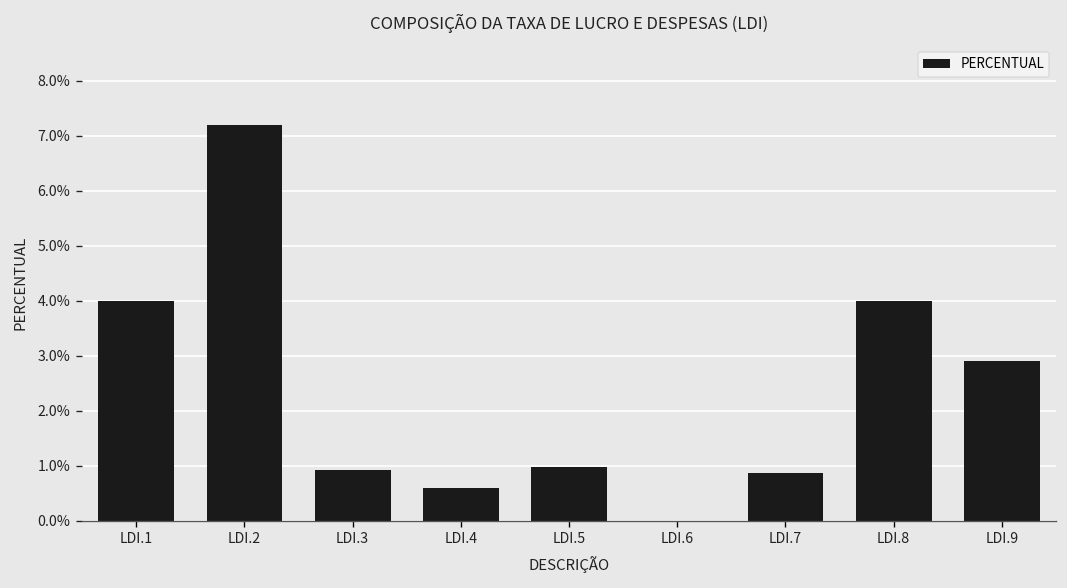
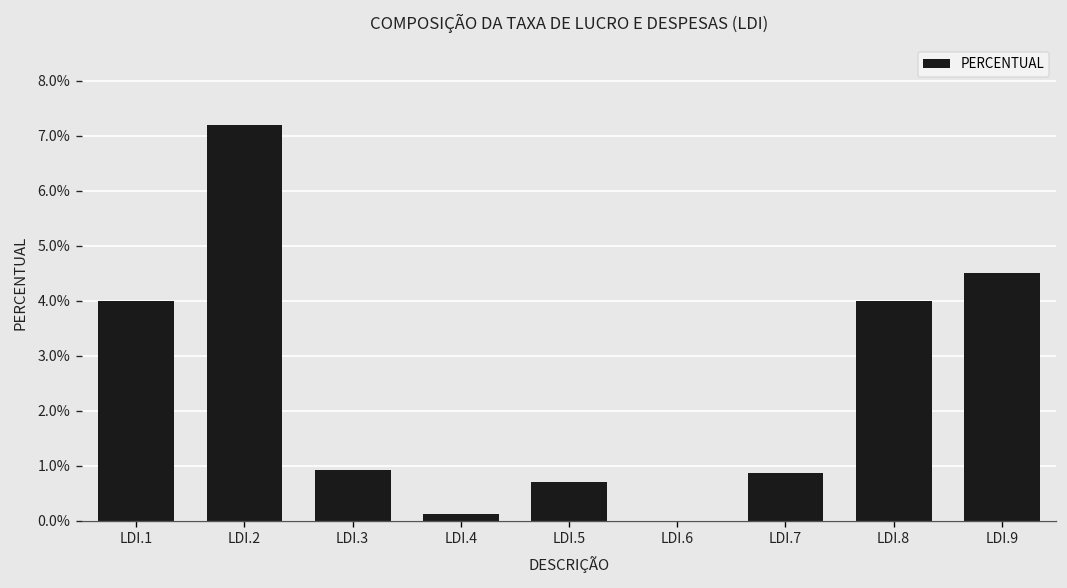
LDI.4: 0.6% -> 0.1%
LDI.5: 1.0% -> 0.7%
LDI.9: 2.9% -> 4.5%
